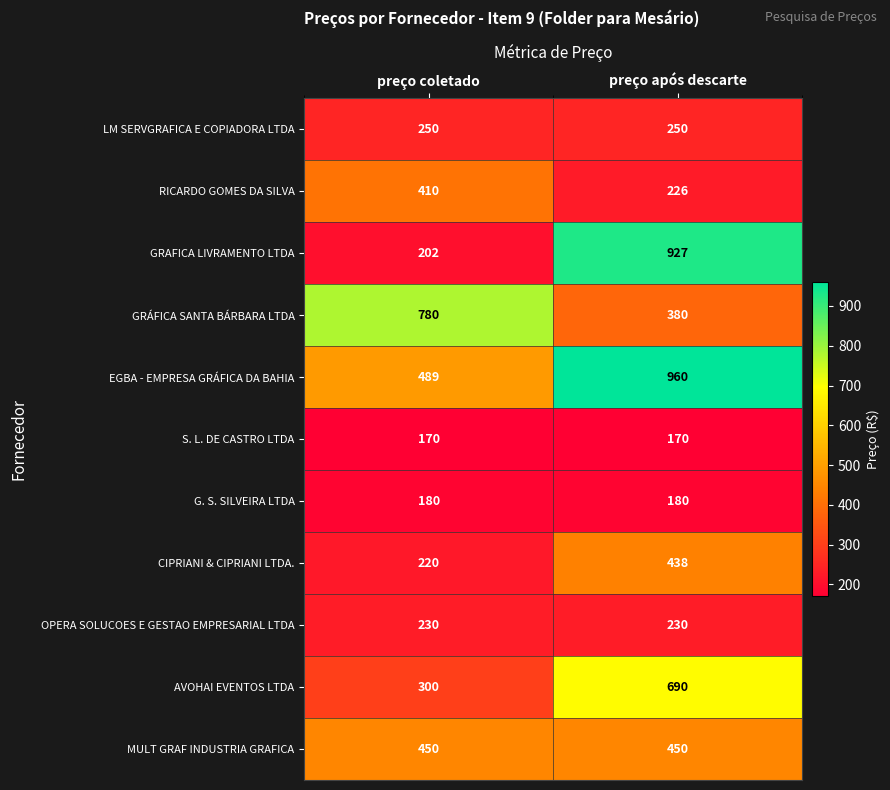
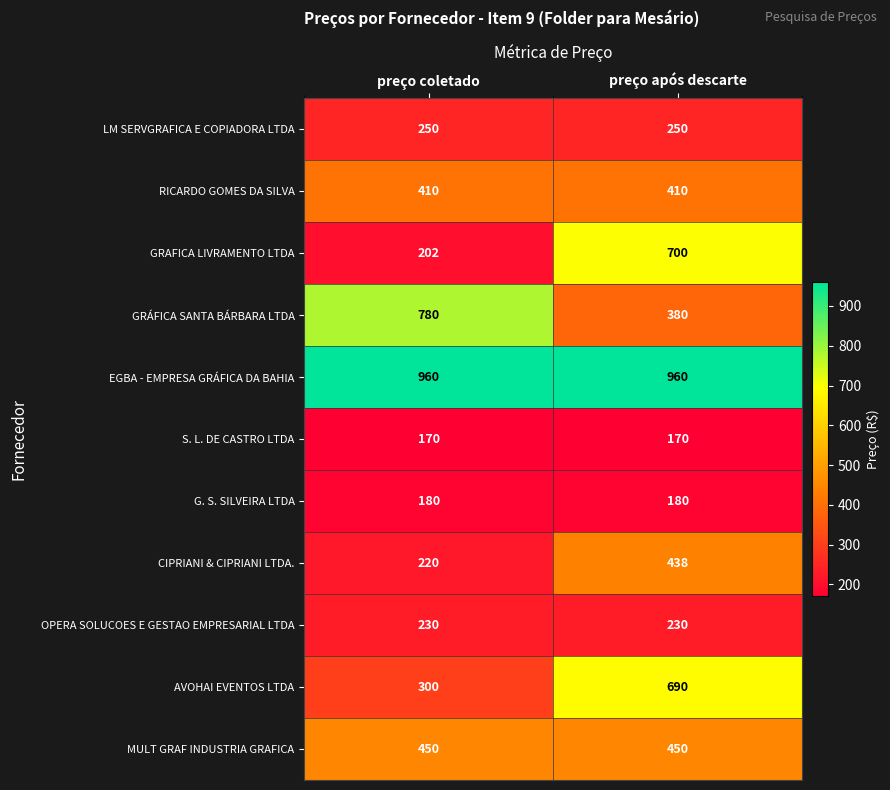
RICARDO GOMES DA SILVA, preço após descarte: 226 -> 410
GRAFICA LIVRAMENTO LTDA, preço após descarte: 927 -> 700
EGBA - EMPRESA GRÁFICA DA BAHIA, preço coletado: 489 -> 960
